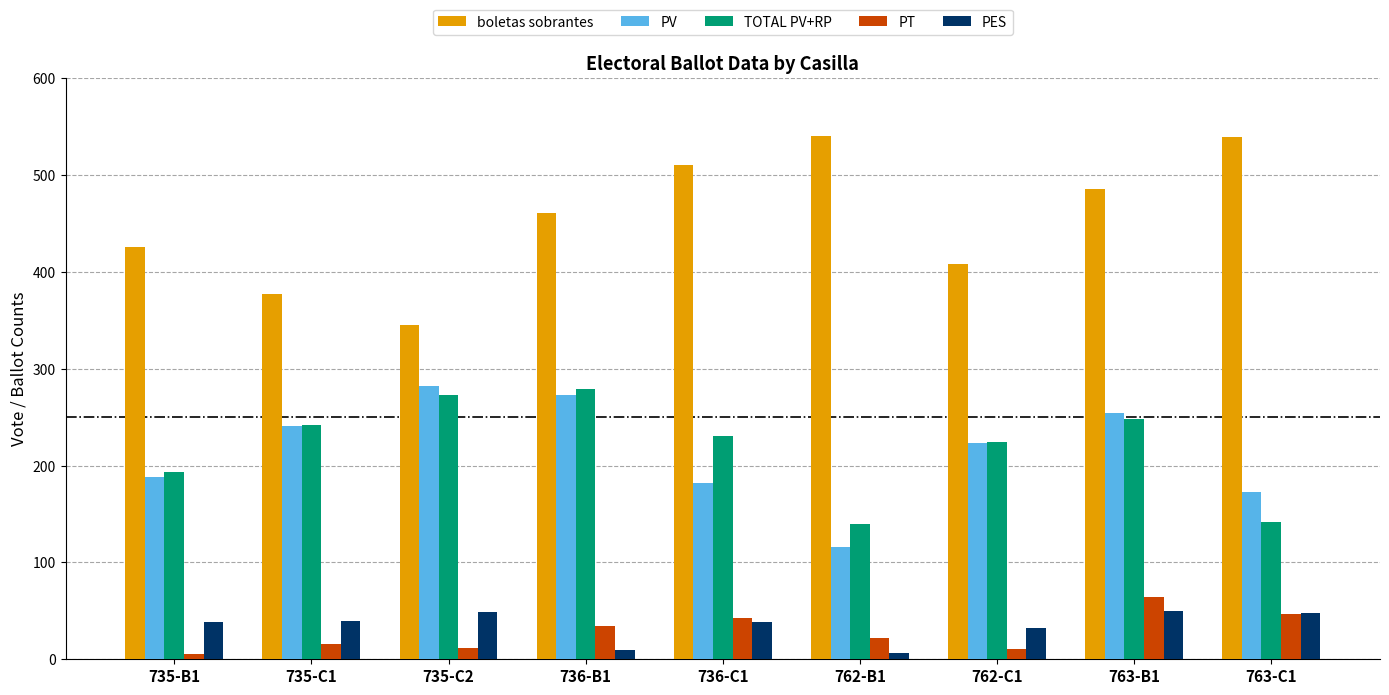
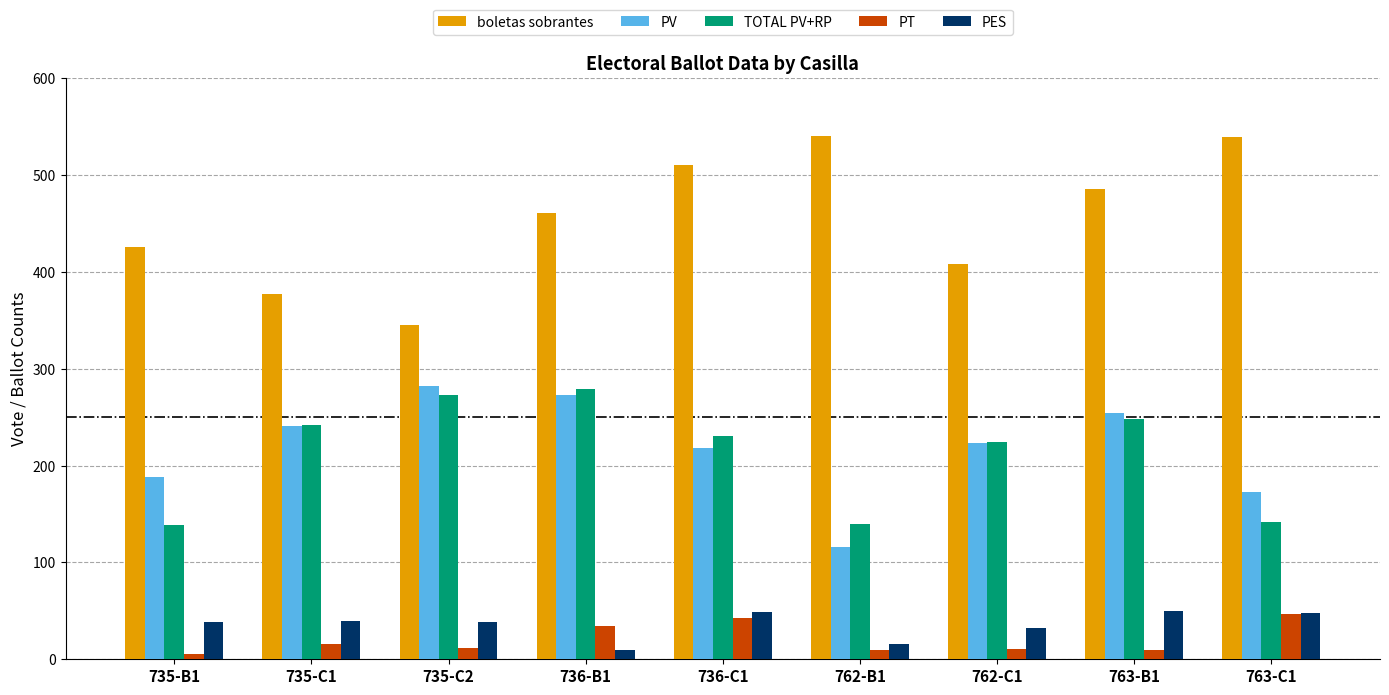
TOTAL PV+RP, 735-B1: 190 -> 140
PES, 735-C2: 50 -> 40
PV, 736-C1: 180 -> 220
PES, 736-C1: 40 -> 50
PT, 762-B1: 20 -> 10
PES, 762-B1: 10 -> 20
PT, 763-B1: 60 -> 10
